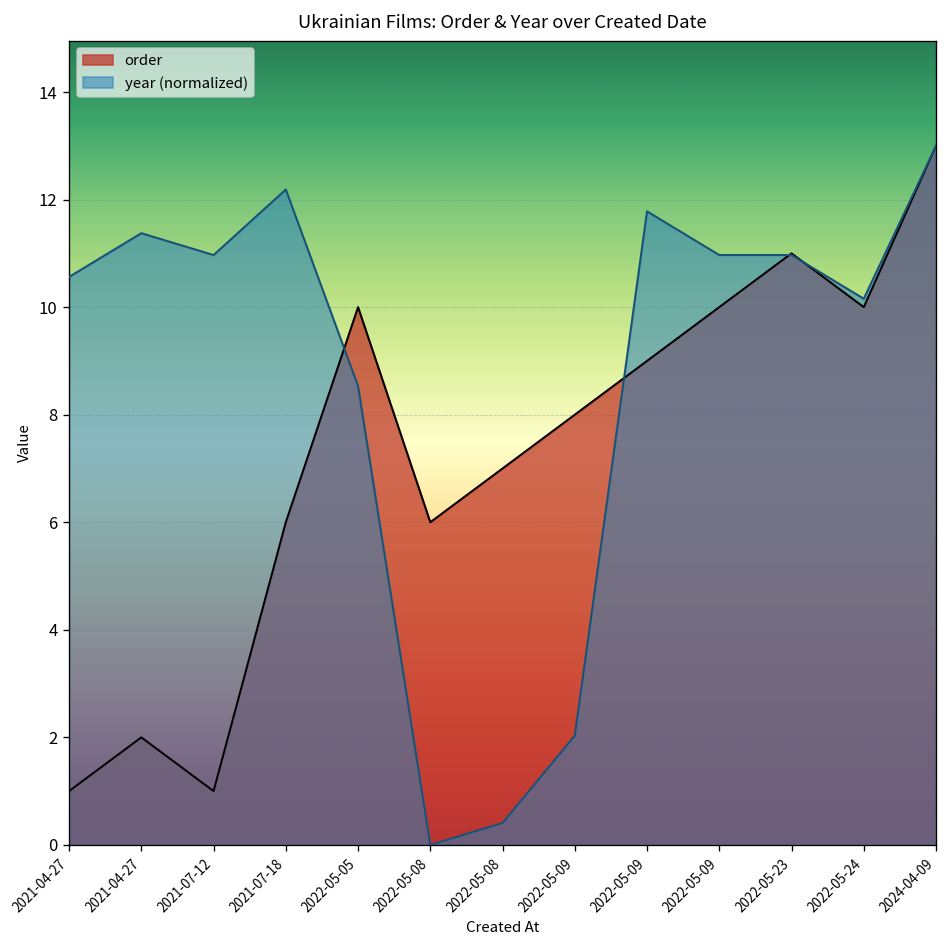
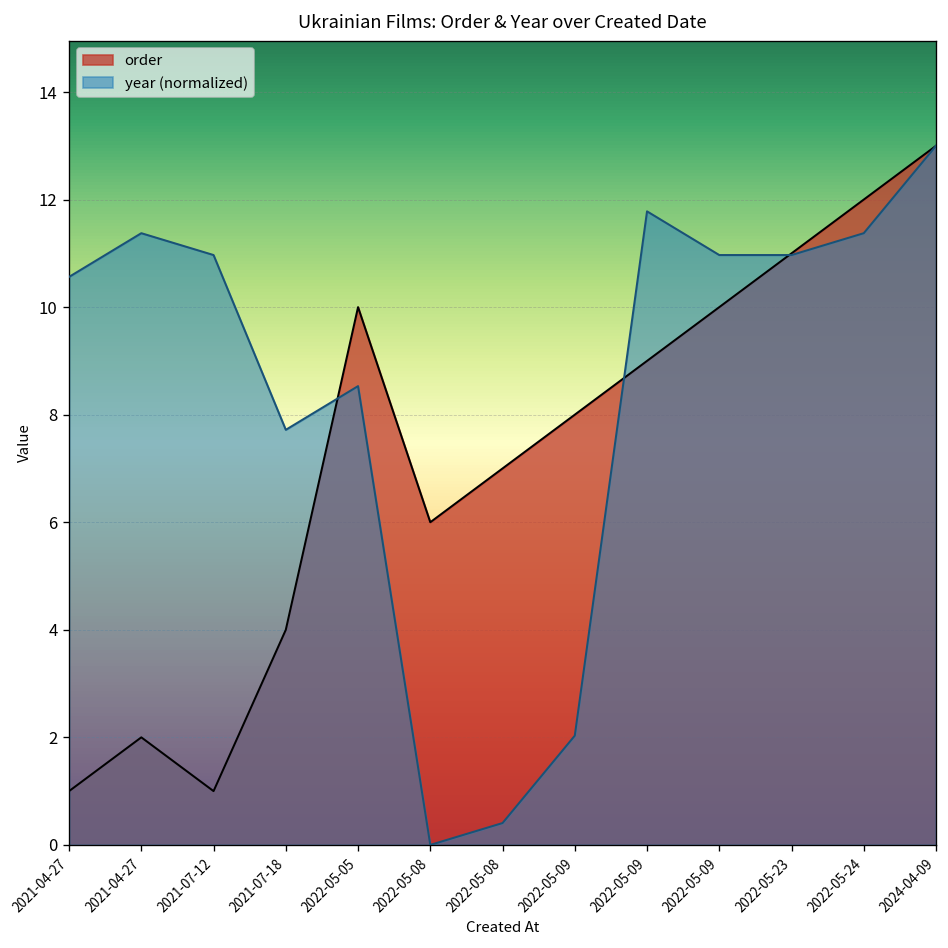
order, 2021-07-18: 6 -> 4
year (normalized), 2021-07-18: 12.2 -> 7.7
order, 2022-05-24: 10 -> 12
year (normalized), 2022-05-24: 10.2 -> 11.4
